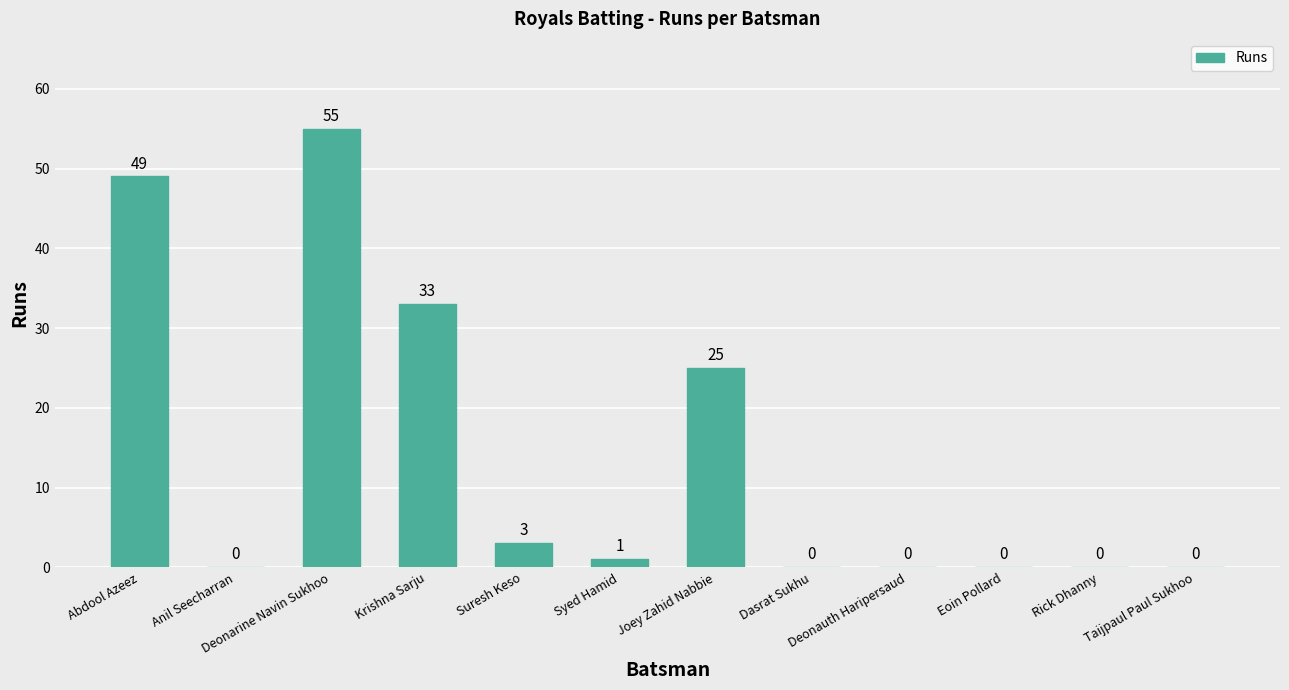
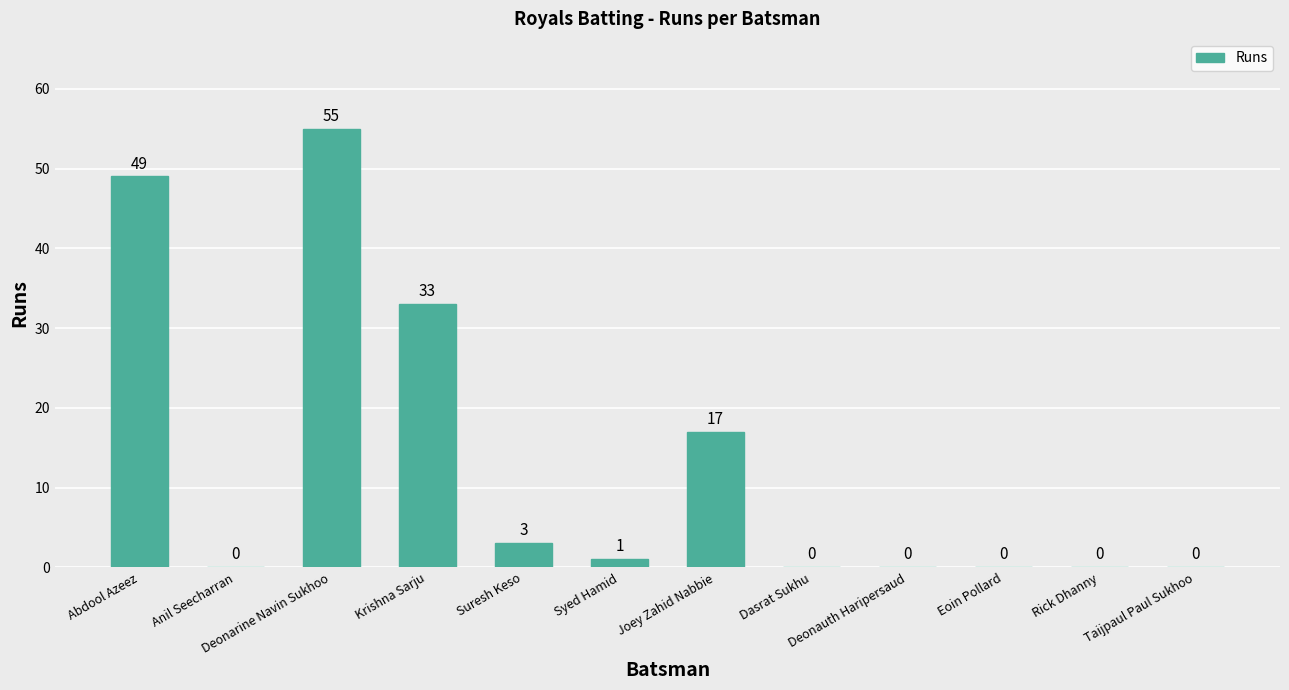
Joey Zahid Nabbie: 25 -> 17
